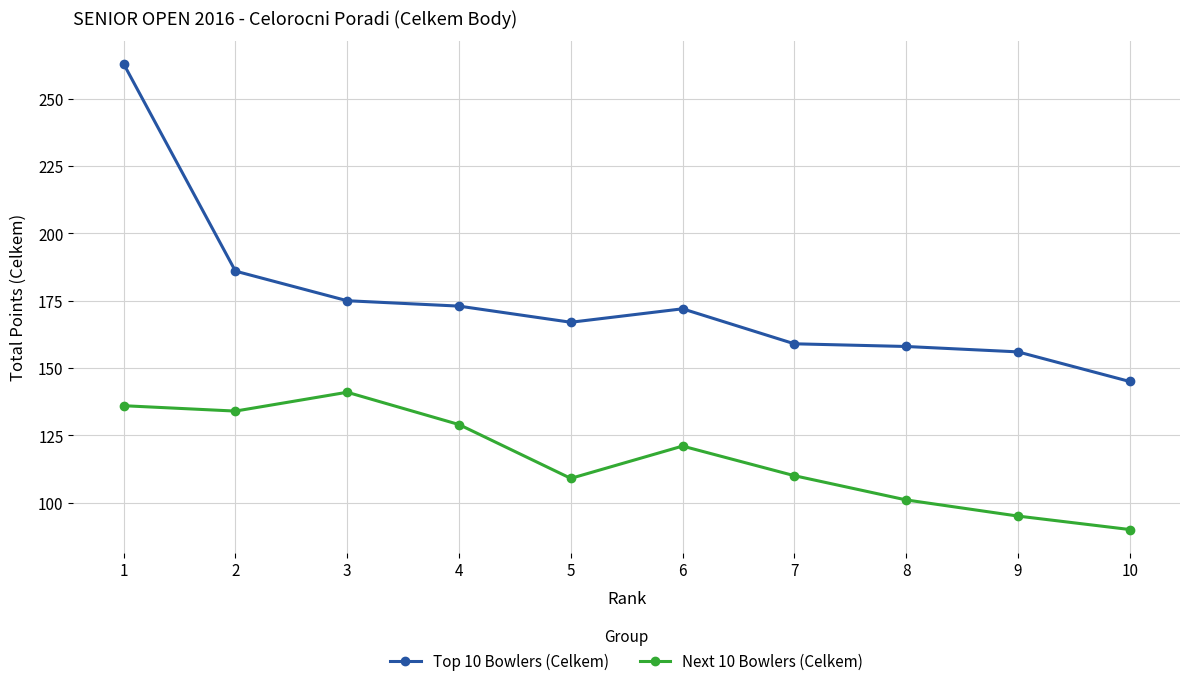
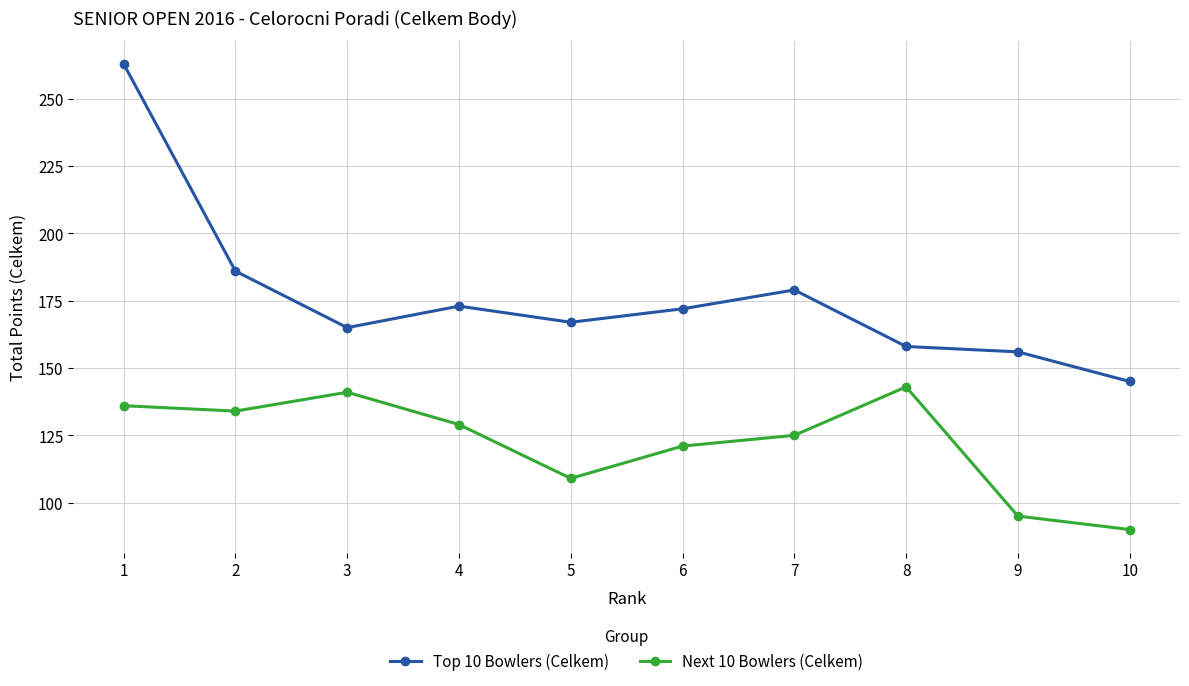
Top 10 Bowlers (Celkem), 3: 175 -> 165
Top 10 Bowlers (Celkem), 7: 159 -> 179
Next 10 Bowlers (Celkem), 7: 110 -> 125
Next 10 Bowlers (Celkem), 8: 101 -> 143
